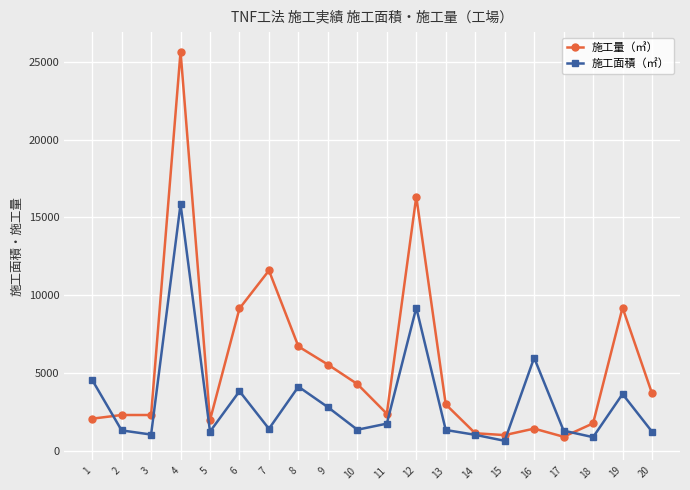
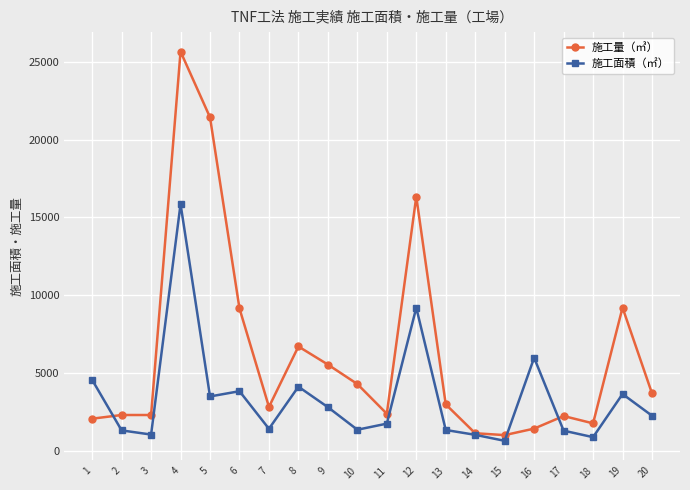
施工量（㎥）, 5: 2000 -> 21400
施工面積（㎡）, 5: 1200 -> 3500
施工量（㎥）, 7: 11600 -> 2800
施工量（㎥）, 17: 900 -> 2200
施工面積（㎡）, 20: 1200 -> 2300
